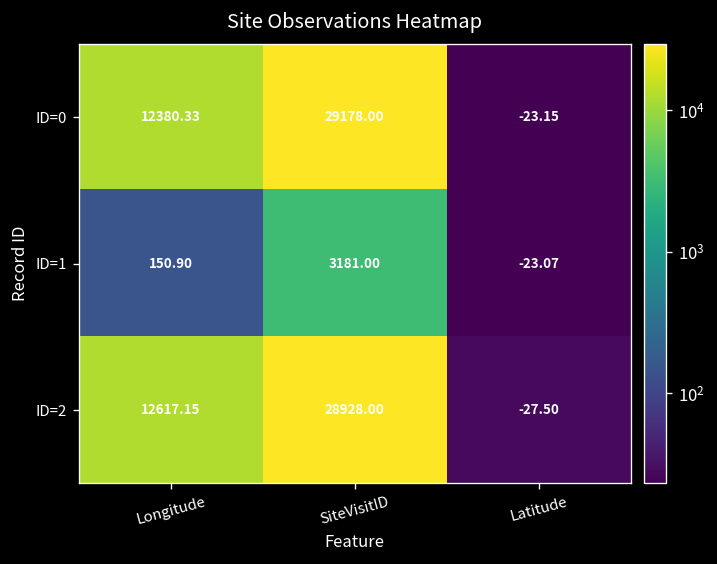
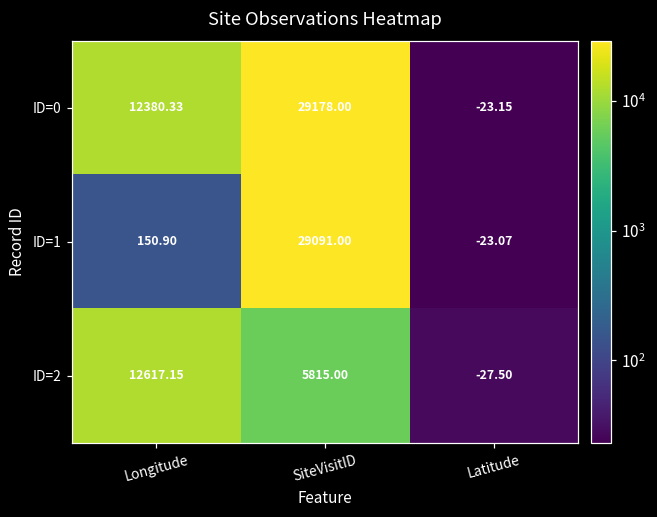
ID=1, SiteVisitID: 3181.00 -> 29091.00
ID=2, SiteVisitID: 28928.00 -> 5815.00
